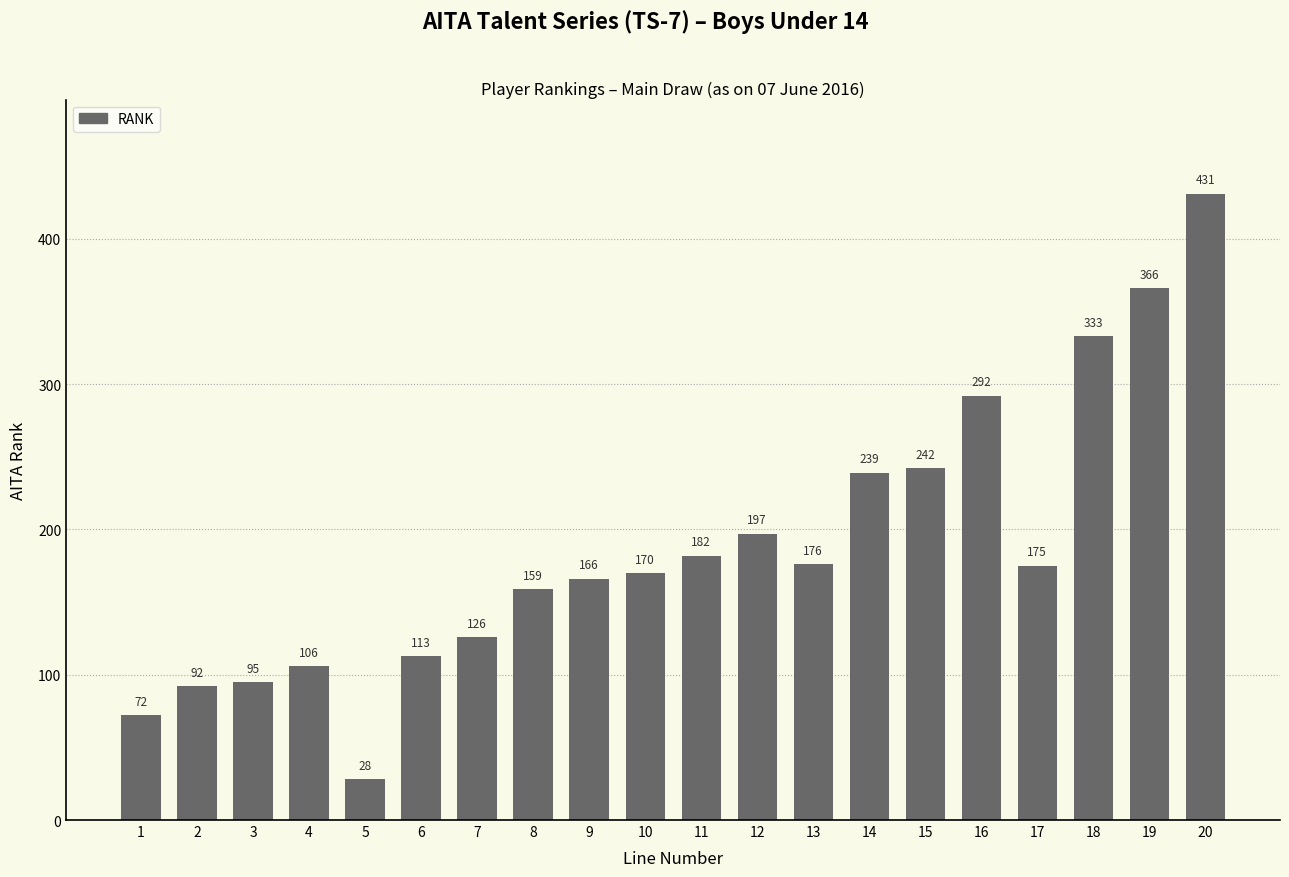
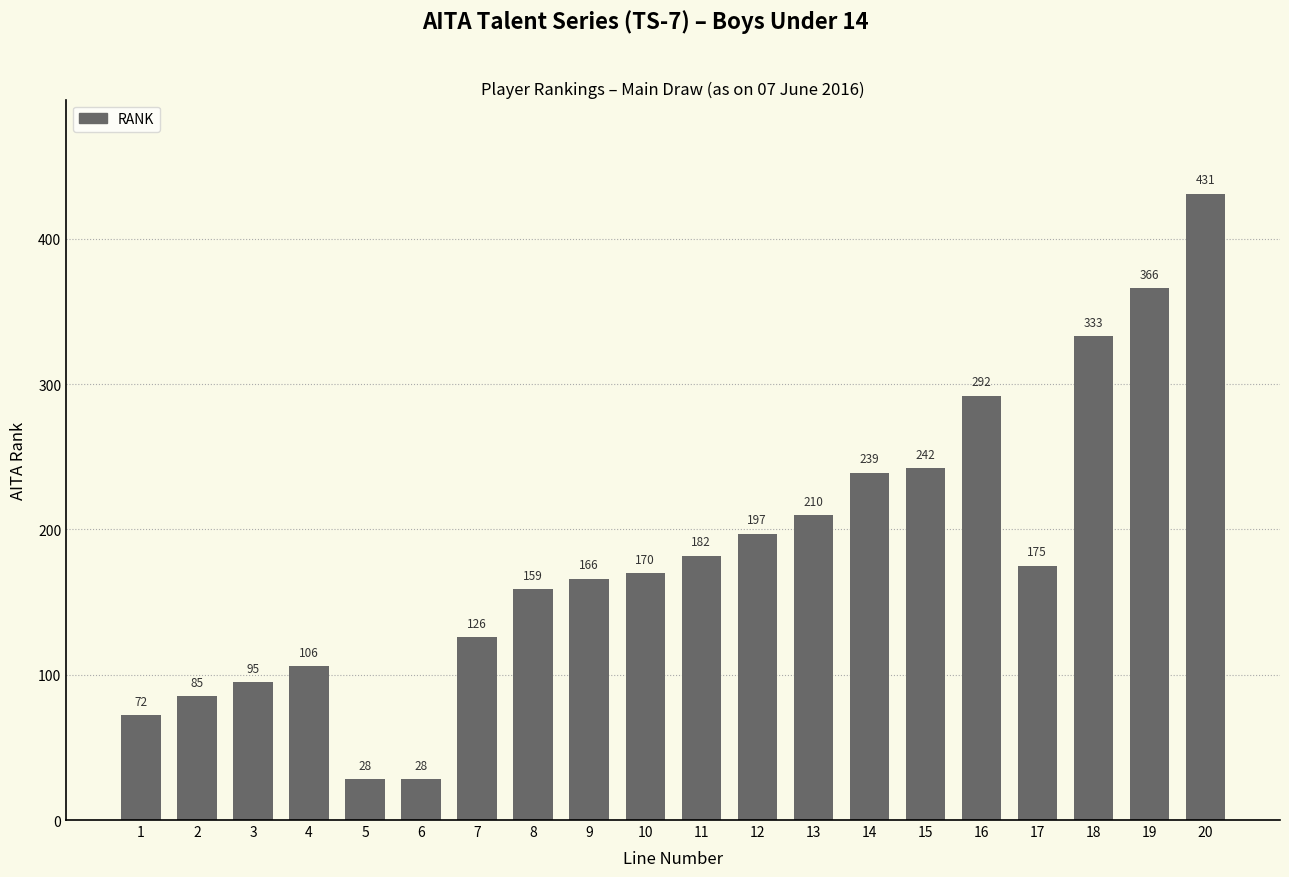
2: 92 -> 85
6: 113 -> 28
13: 176 -> 210
